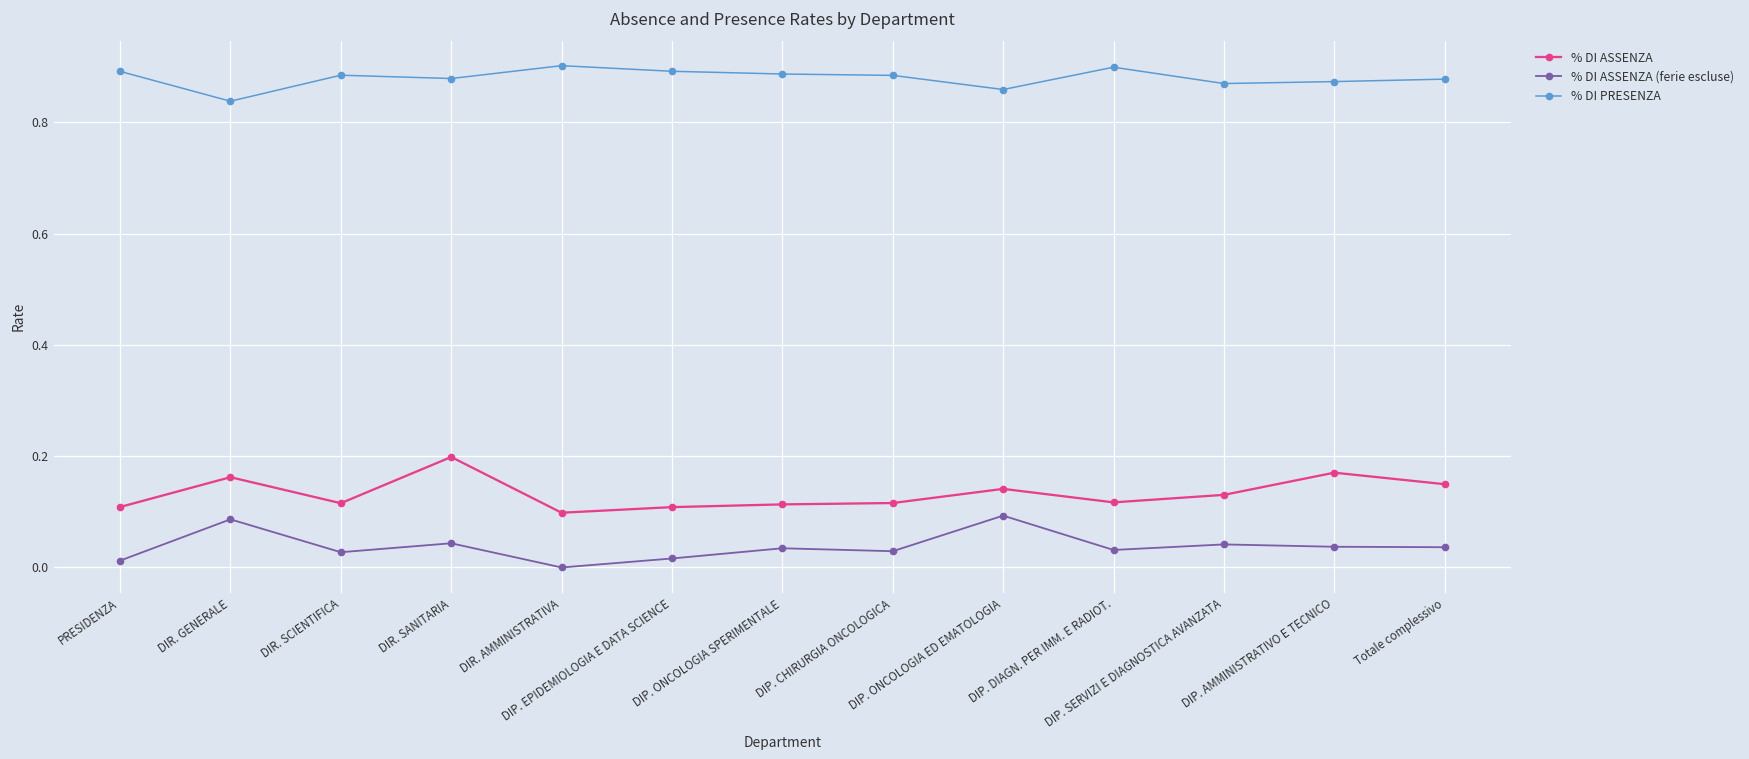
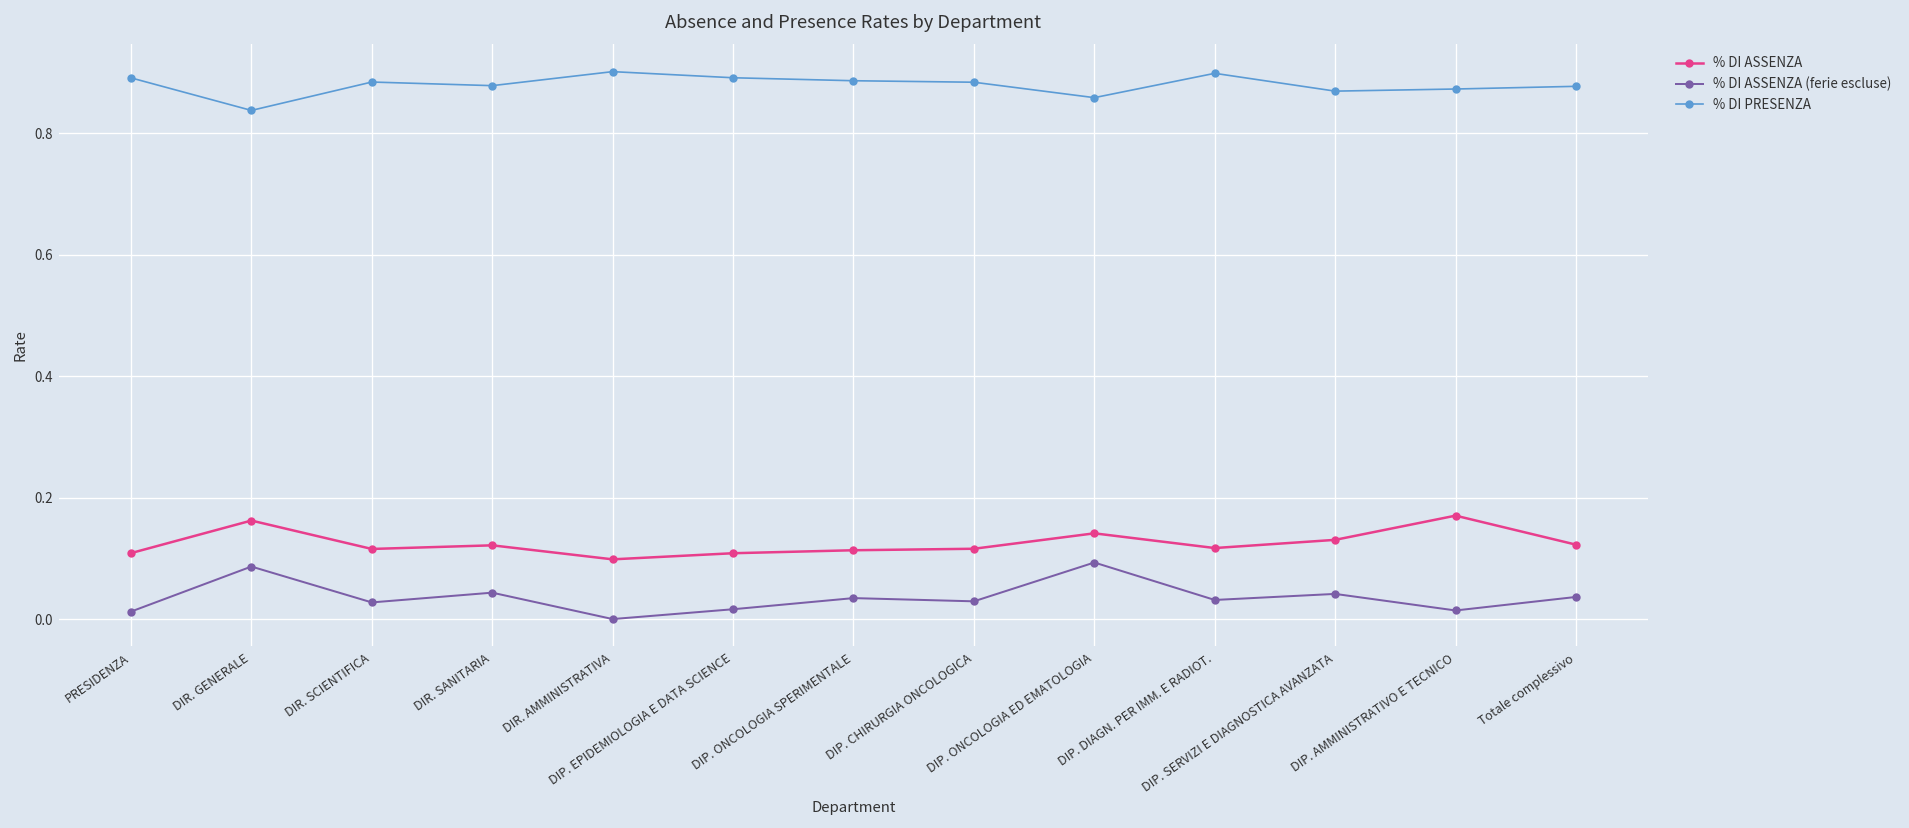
% DI ASSENZA, DIR. SANITARIA: 0.20 -> 0.12
% DI ASSENZA (ferie escluse), DIP. AMMINISTRATIVO E TECNICO: 0.04 -> 0.01
% DI ASSENZA, Totale complessivo: 0.15 -> 0.12
